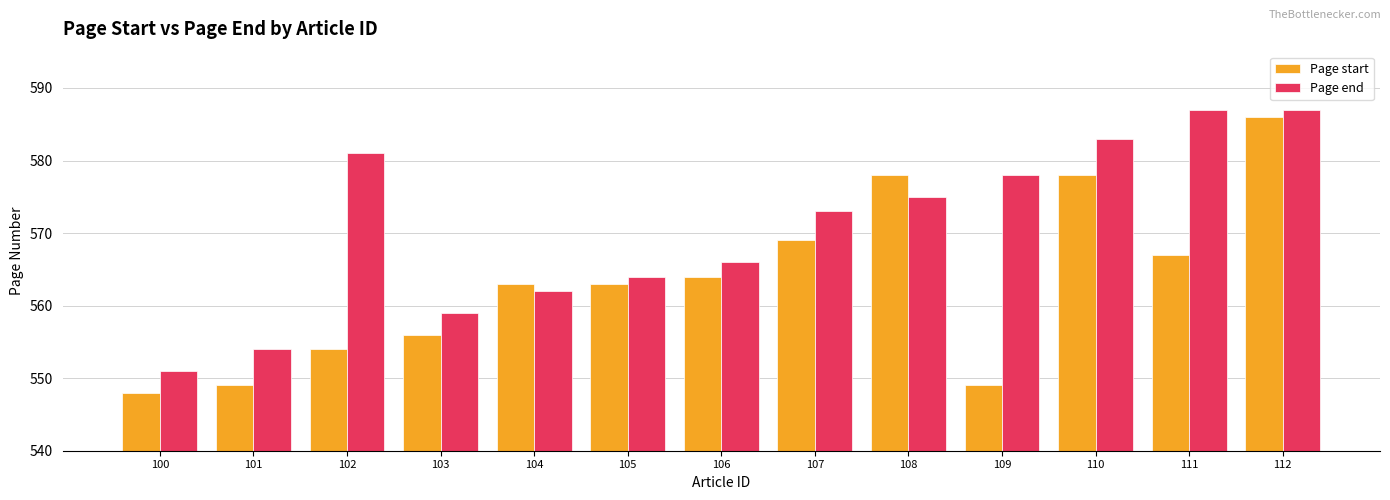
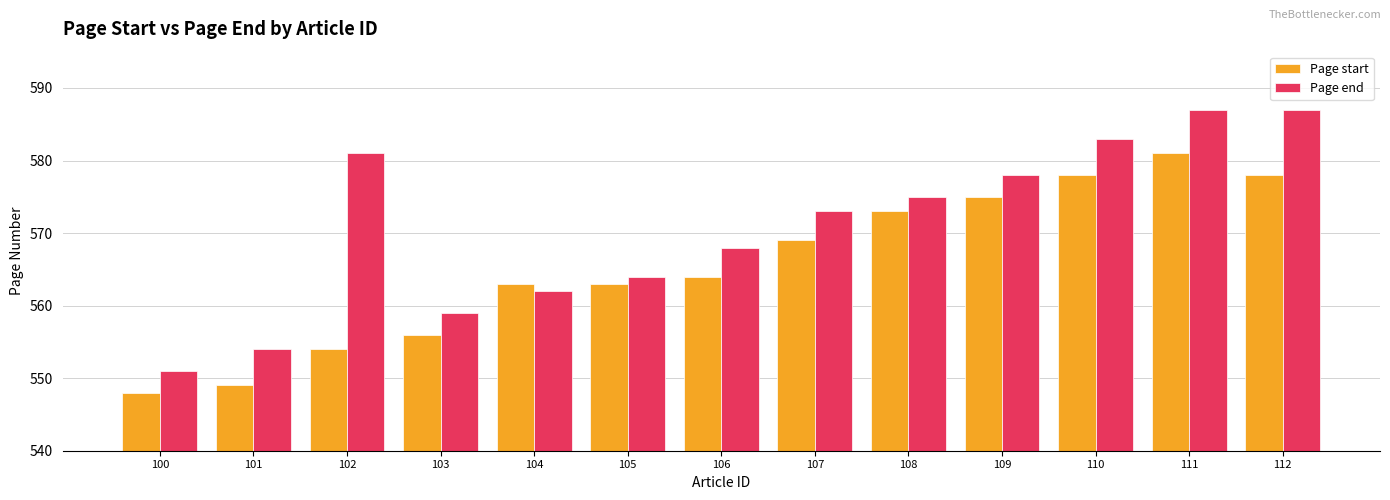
Page end, 106: 566 -> 568
Page start, 108: 578 -> 573
Page start, 109: 549 -> 575
Page start, 111: 567 -> 581
Page start, 112: 586 -> 578
